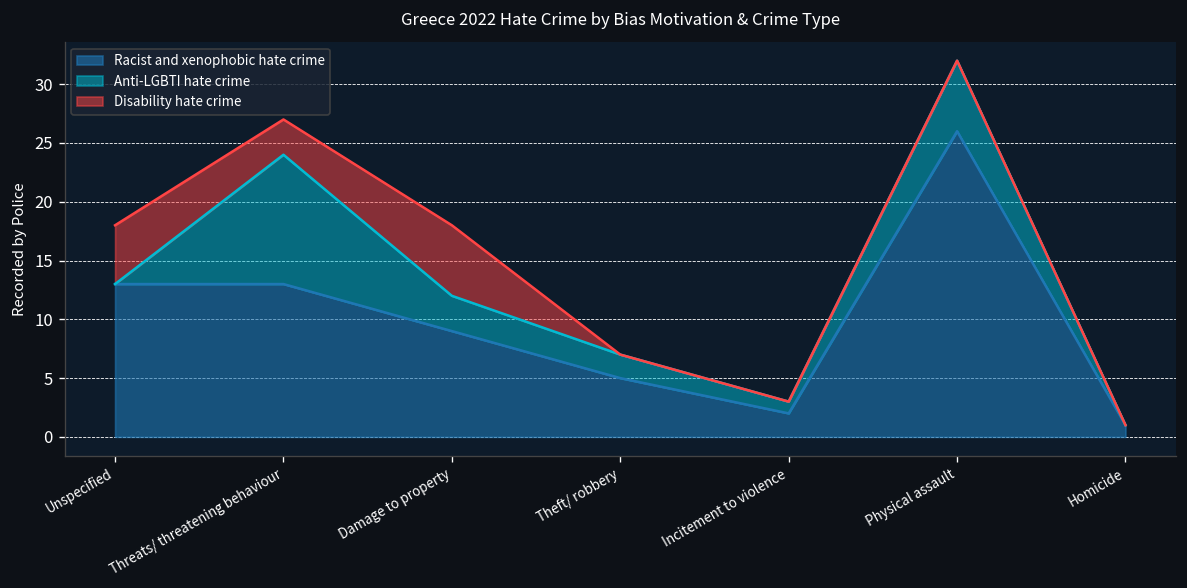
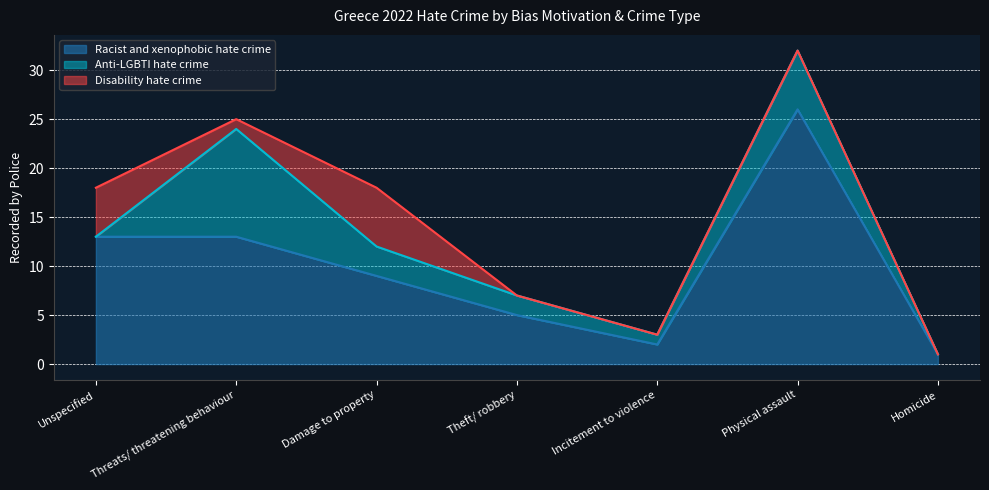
Disability hate crime, Threats/ threatening behaviour: 3 -> 1
